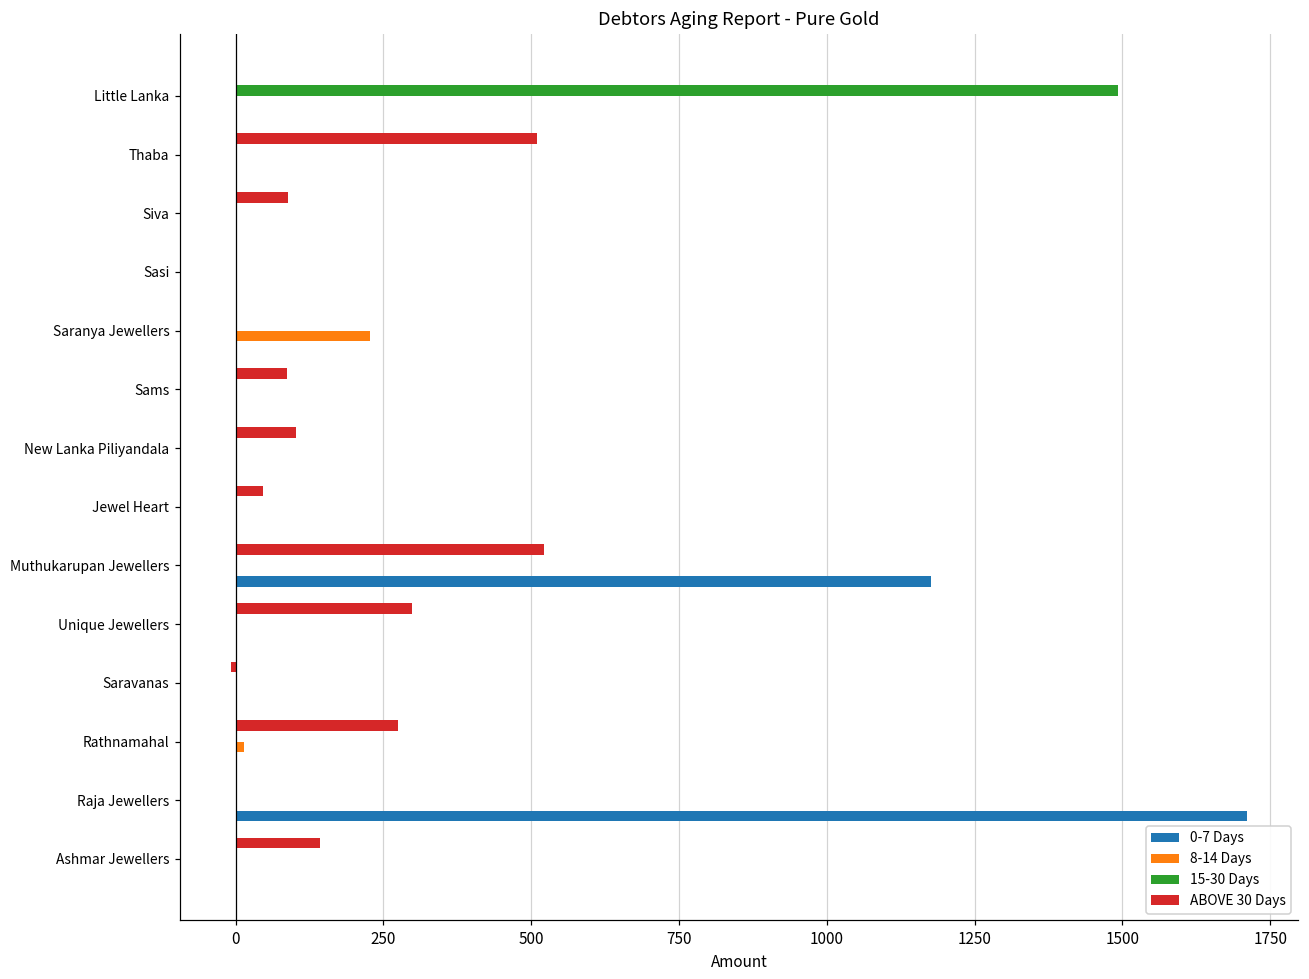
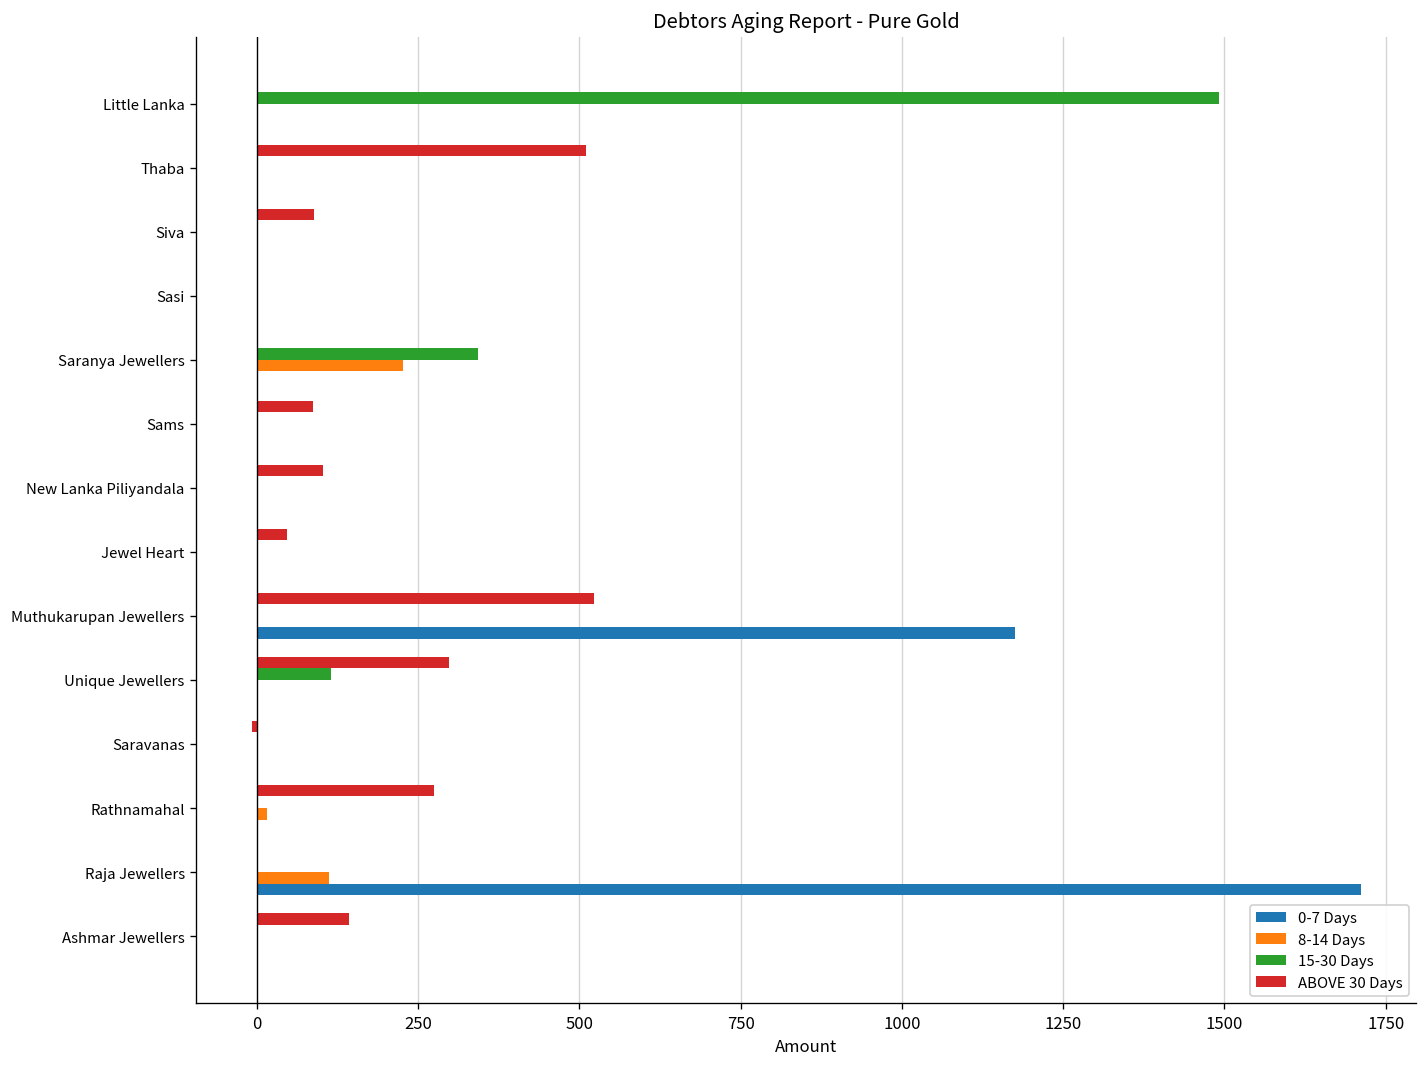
15-30 Days, Saranya Jewellers: 0 -> 340
15-30 Days, Unique Jewellers: 0 -> 120
8-14 Days, Raja Jewellers: 0 -> 110
